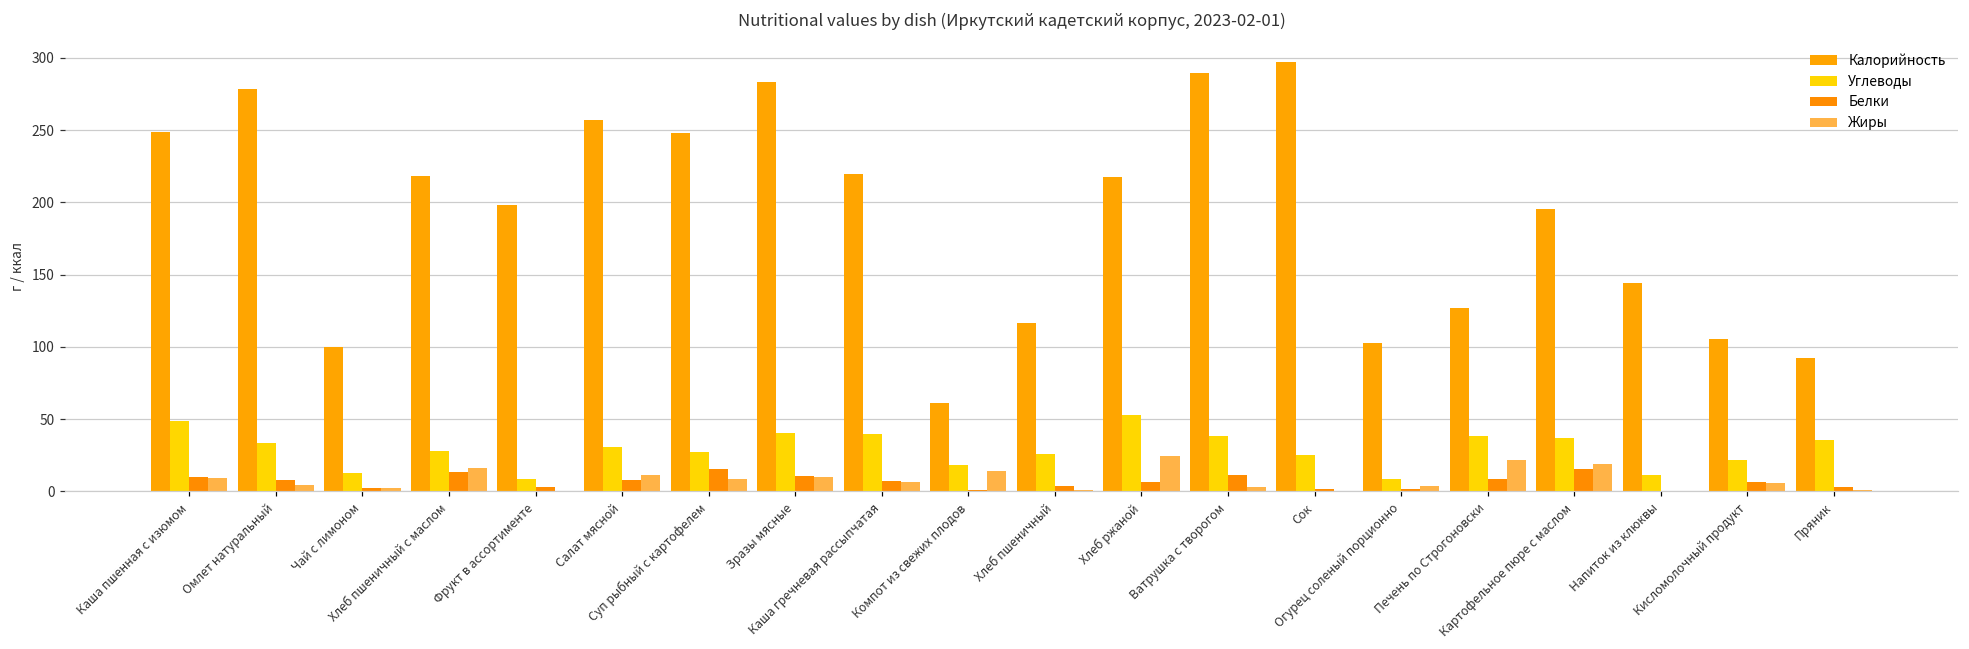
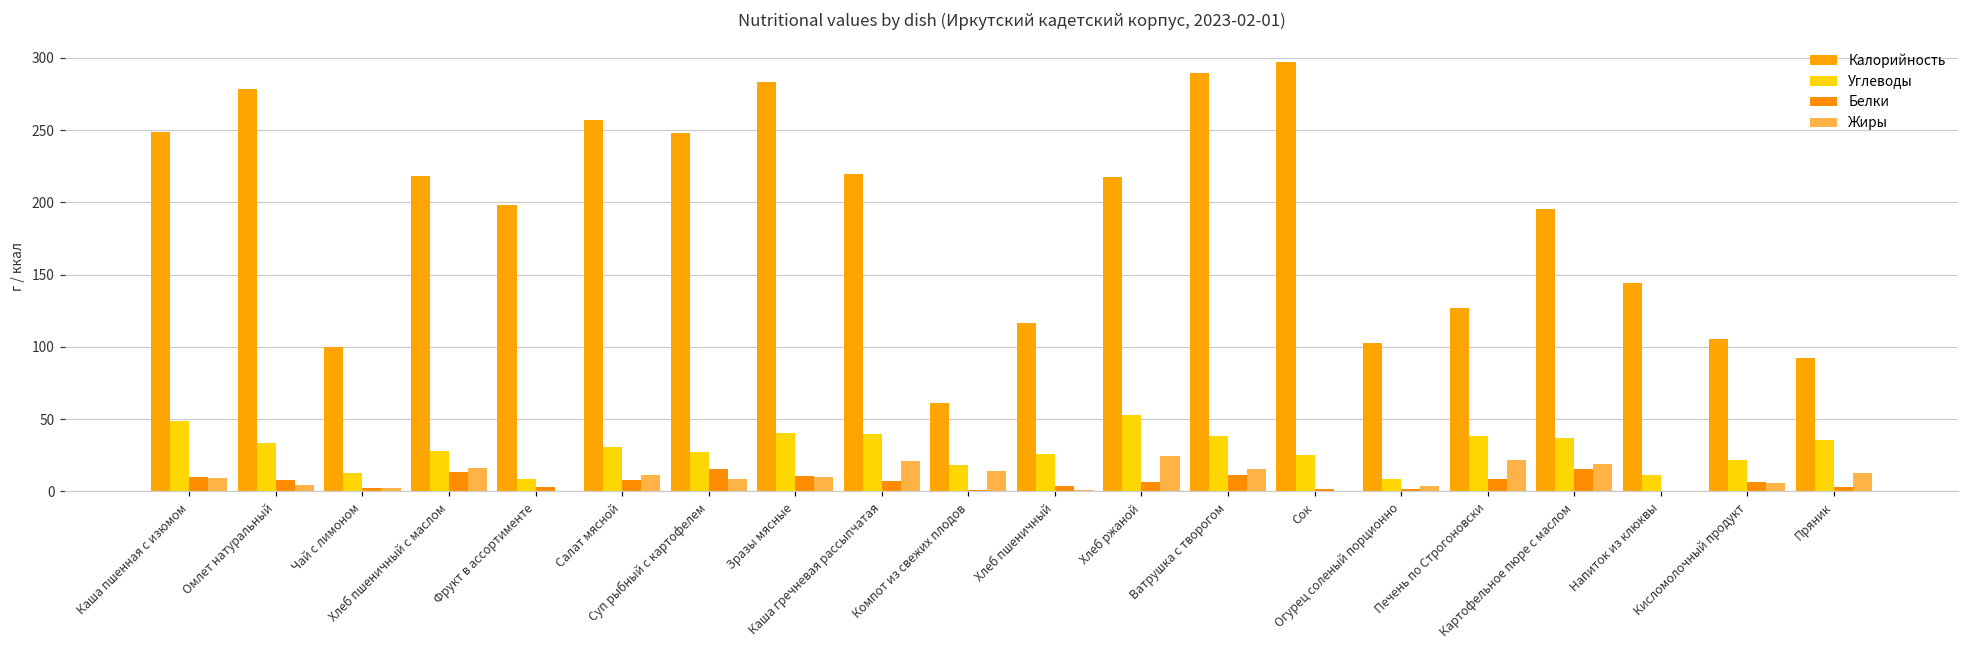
Жиры, Каша гречневая рассыпчатая: 7 -> 21
Жиры, Ватрушка с творогом: 3 -> 15
Жиры, Пряник: 1 -> 13
